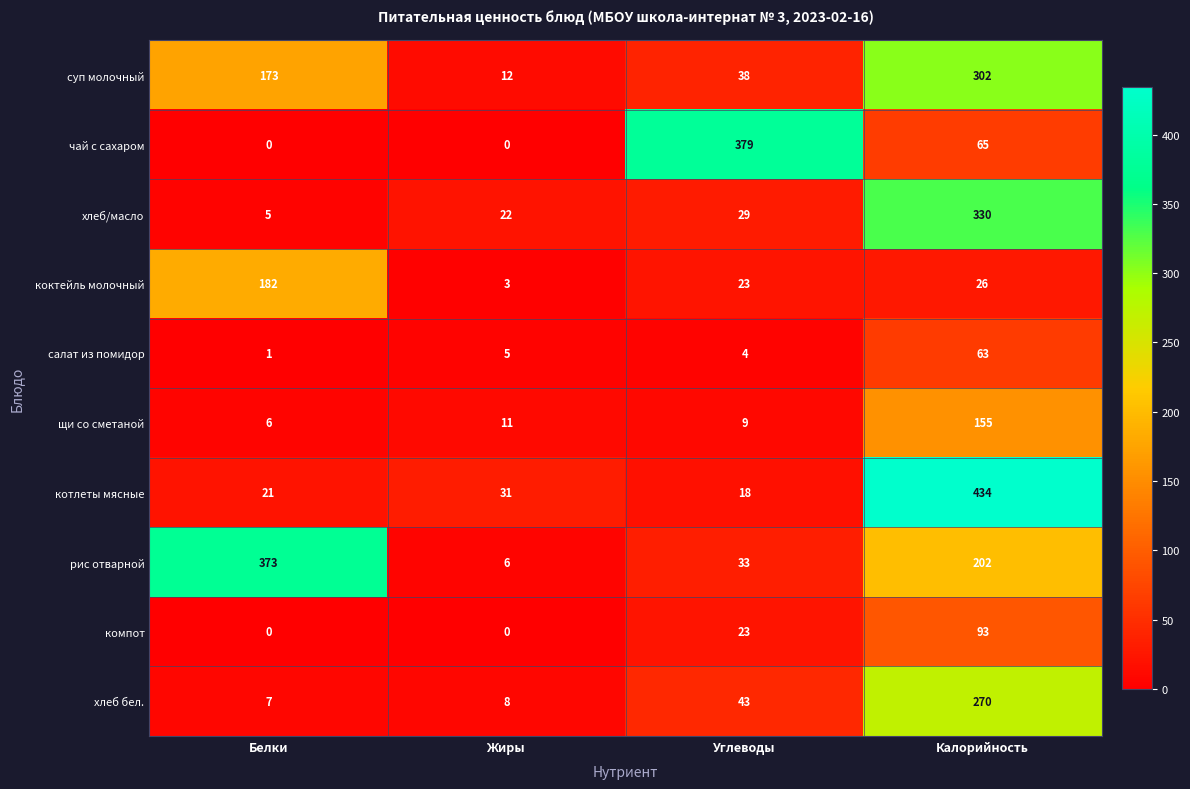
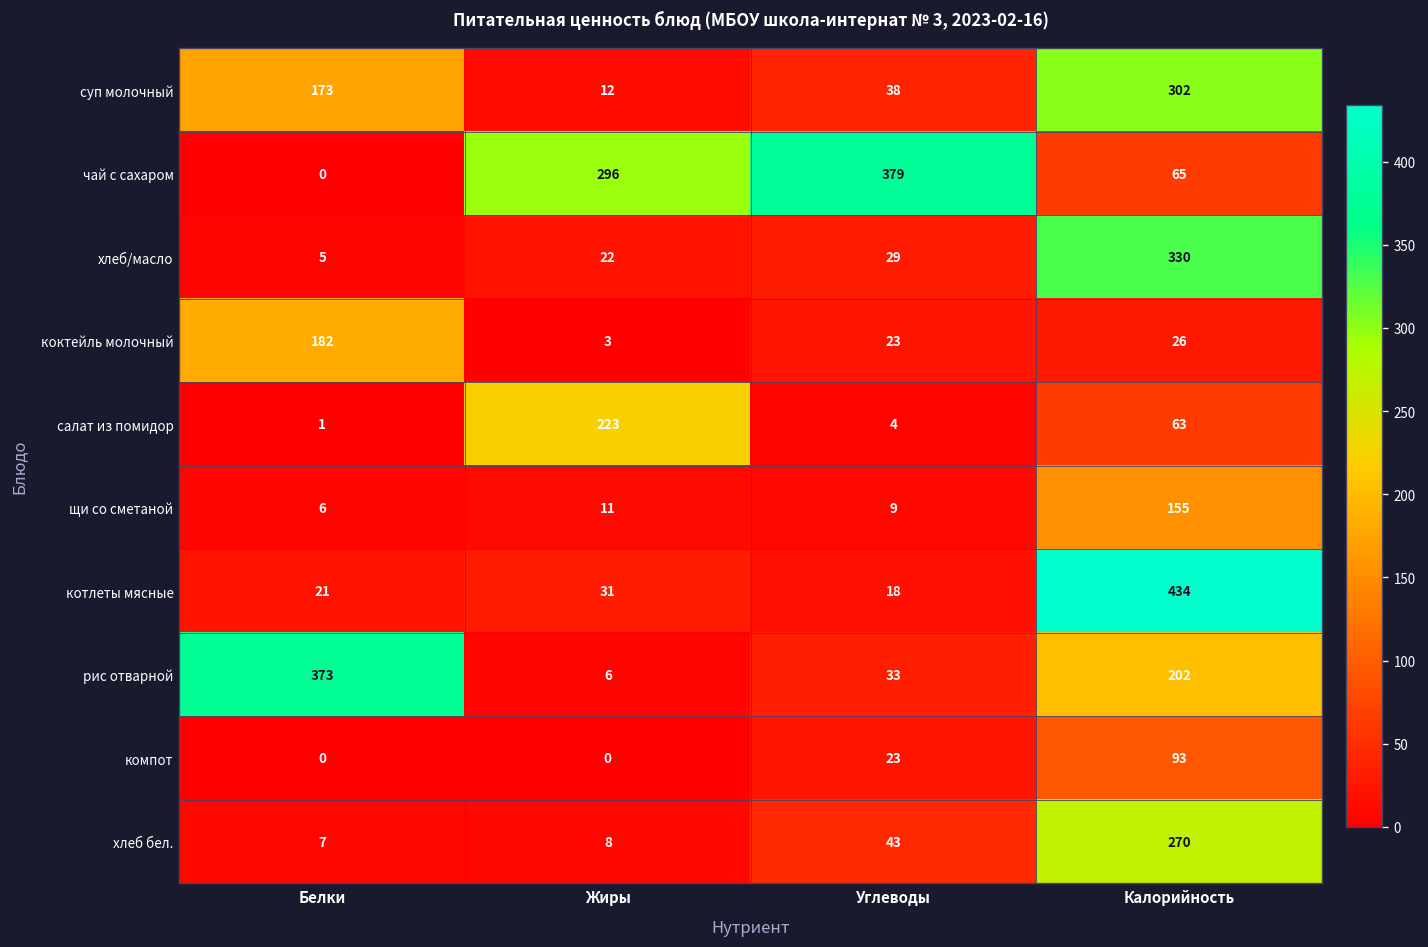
чай с сахаром, Жиры: 0 -> 296
салат из помидор, Жиры: 5 -> 223
